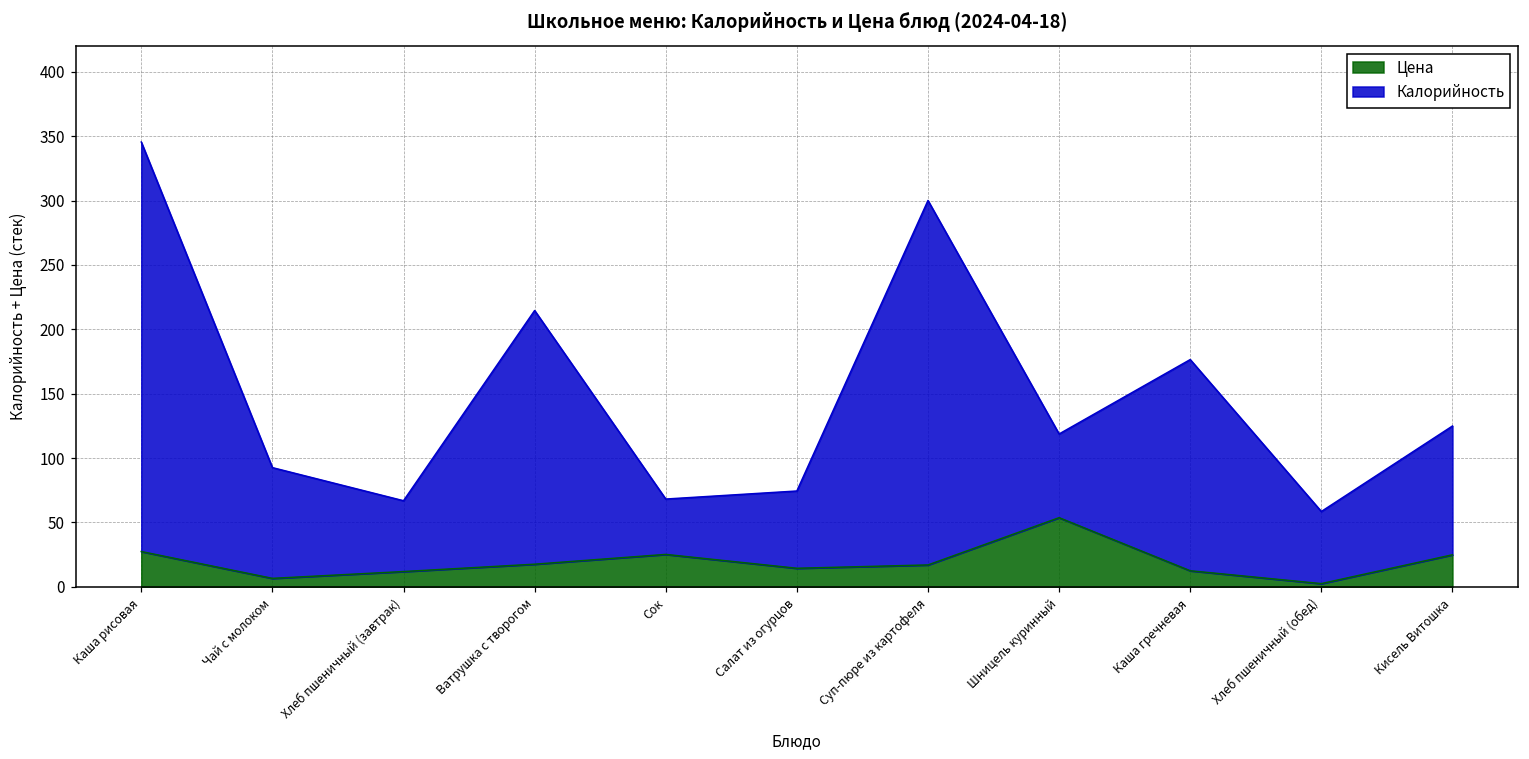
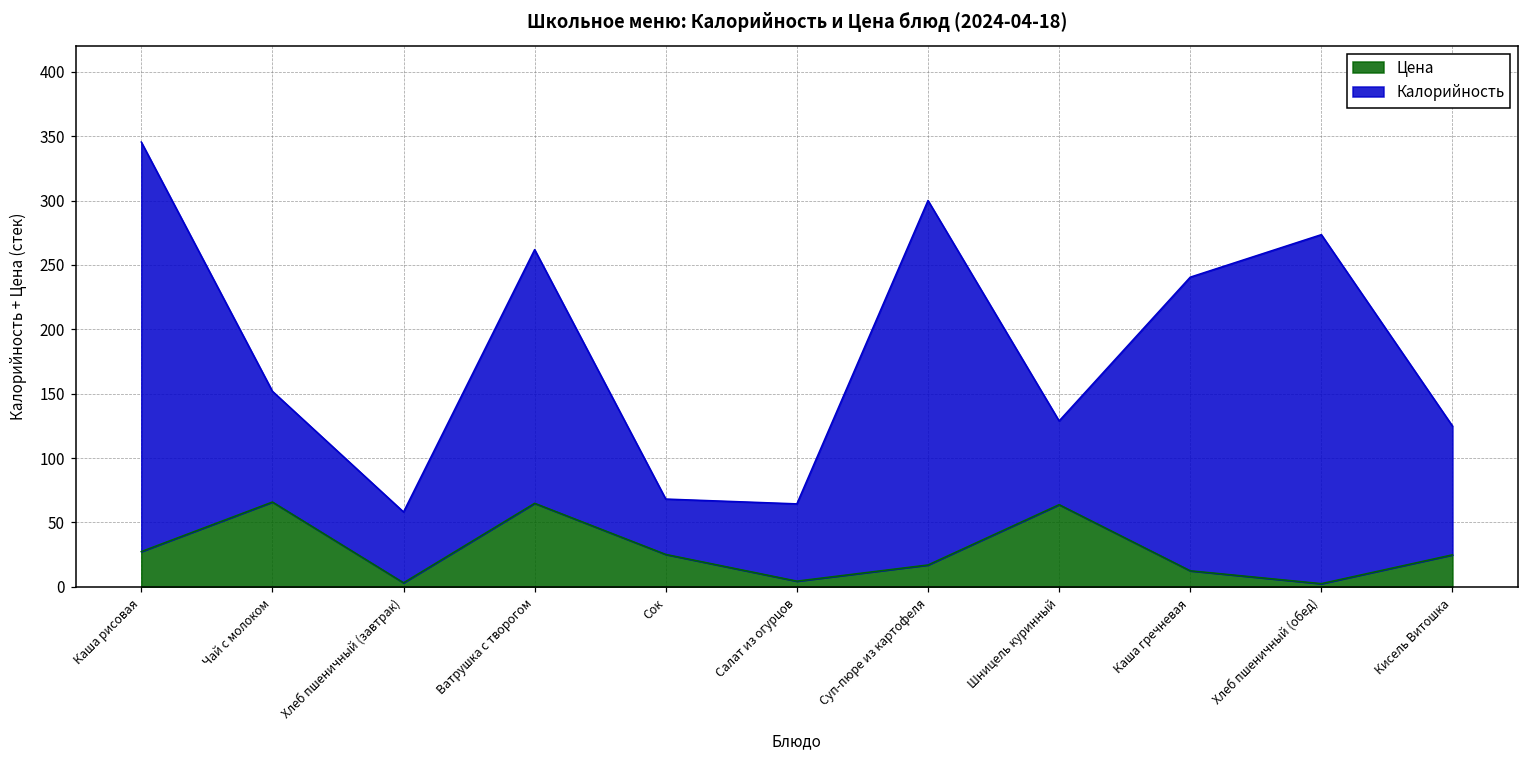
Цена, Чай с молоком: 7 -> 66
Цена, Хлеб пшеничный (завтрак): 12 -> 3
Цена, Ватрушка с творогом: 18 -> 65
Цена, Салат из огурцов: 14 -> 4
Цена, Шницель куринный: 54 -> 64
Калорийность, Каша гречневая: 164 -> 228
Калорийность, Хлеб пшеничный (обед): 56 -> 271
